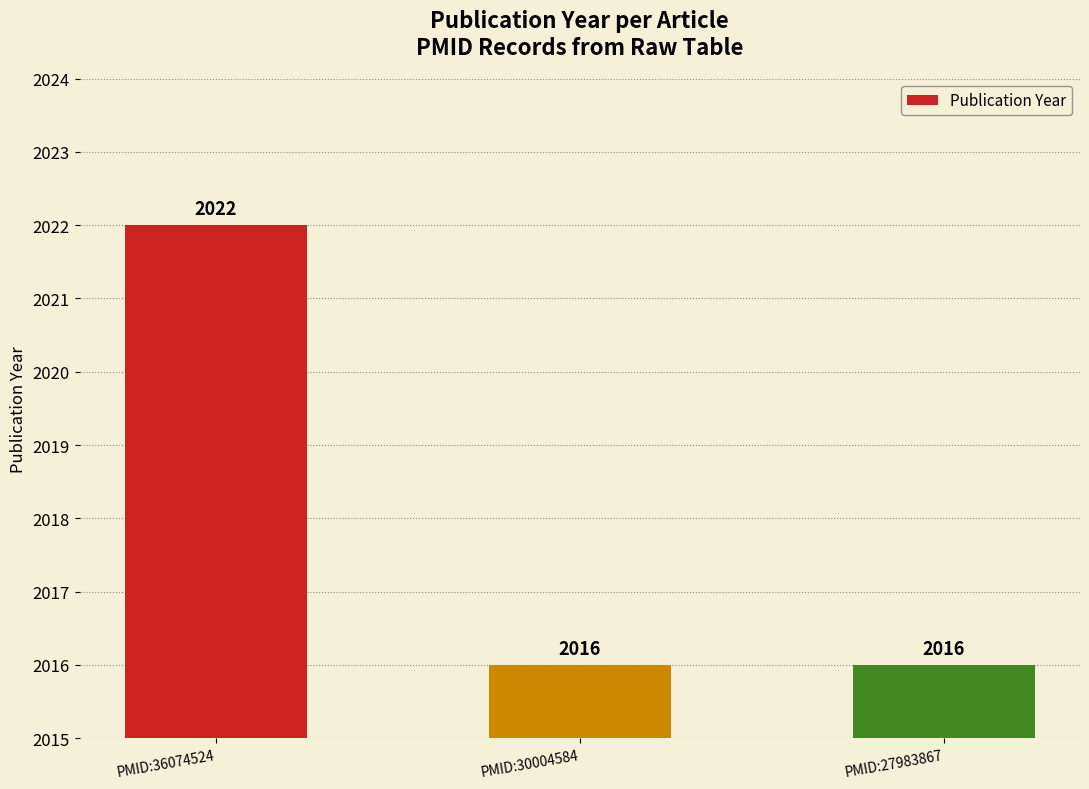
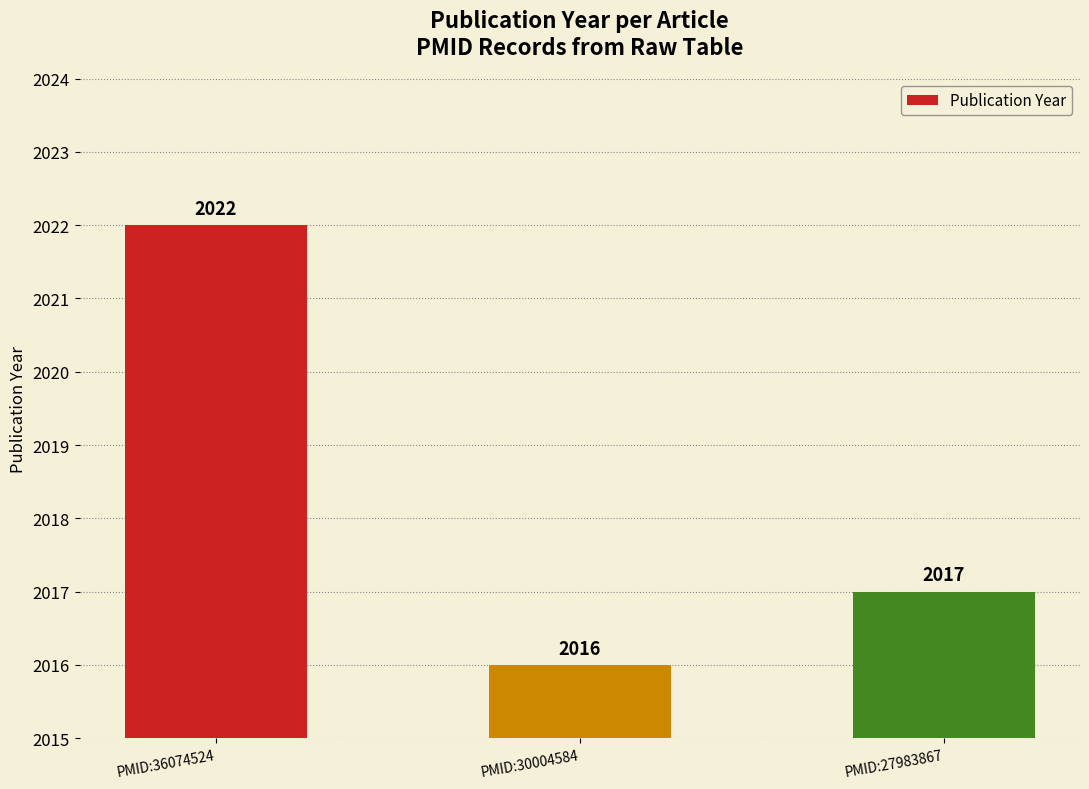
PMID:27983867: 2016 -> 2017
